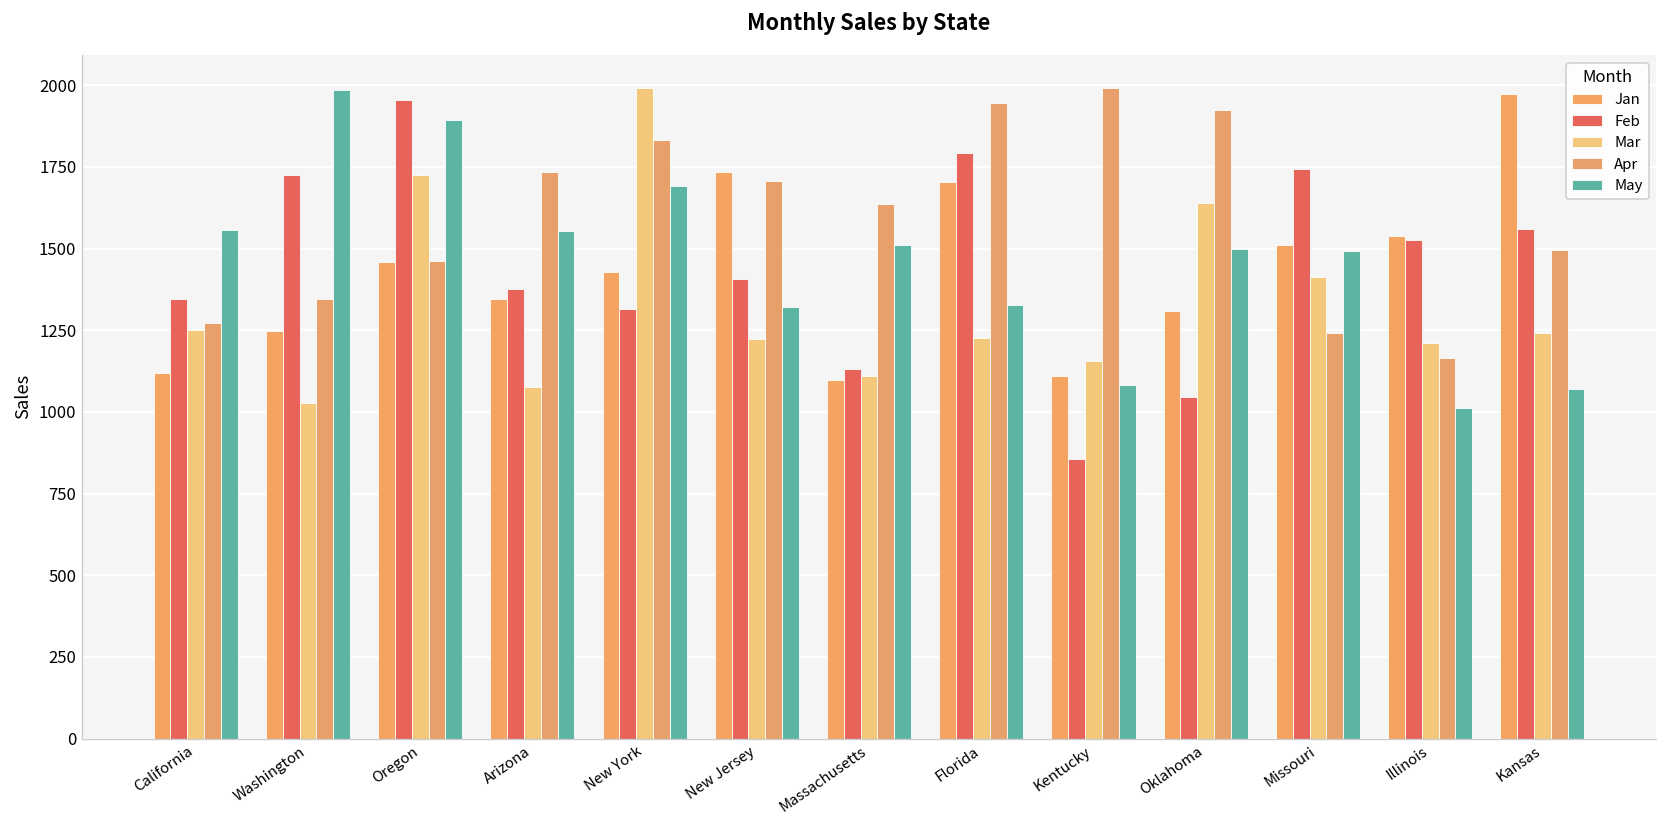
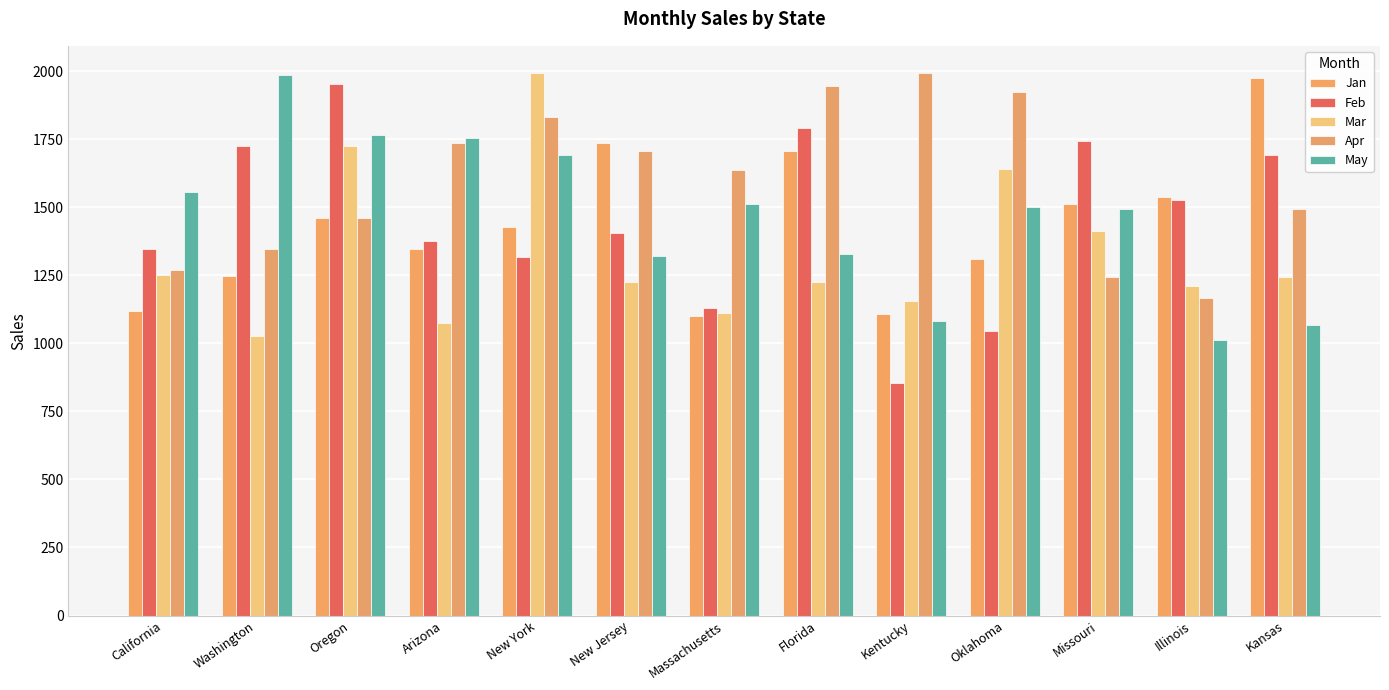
May, Oregon: 1890 -> 1760
May, Arizona: 1560 -> 1760
Feb, Kansas: 1560 -> 1690
